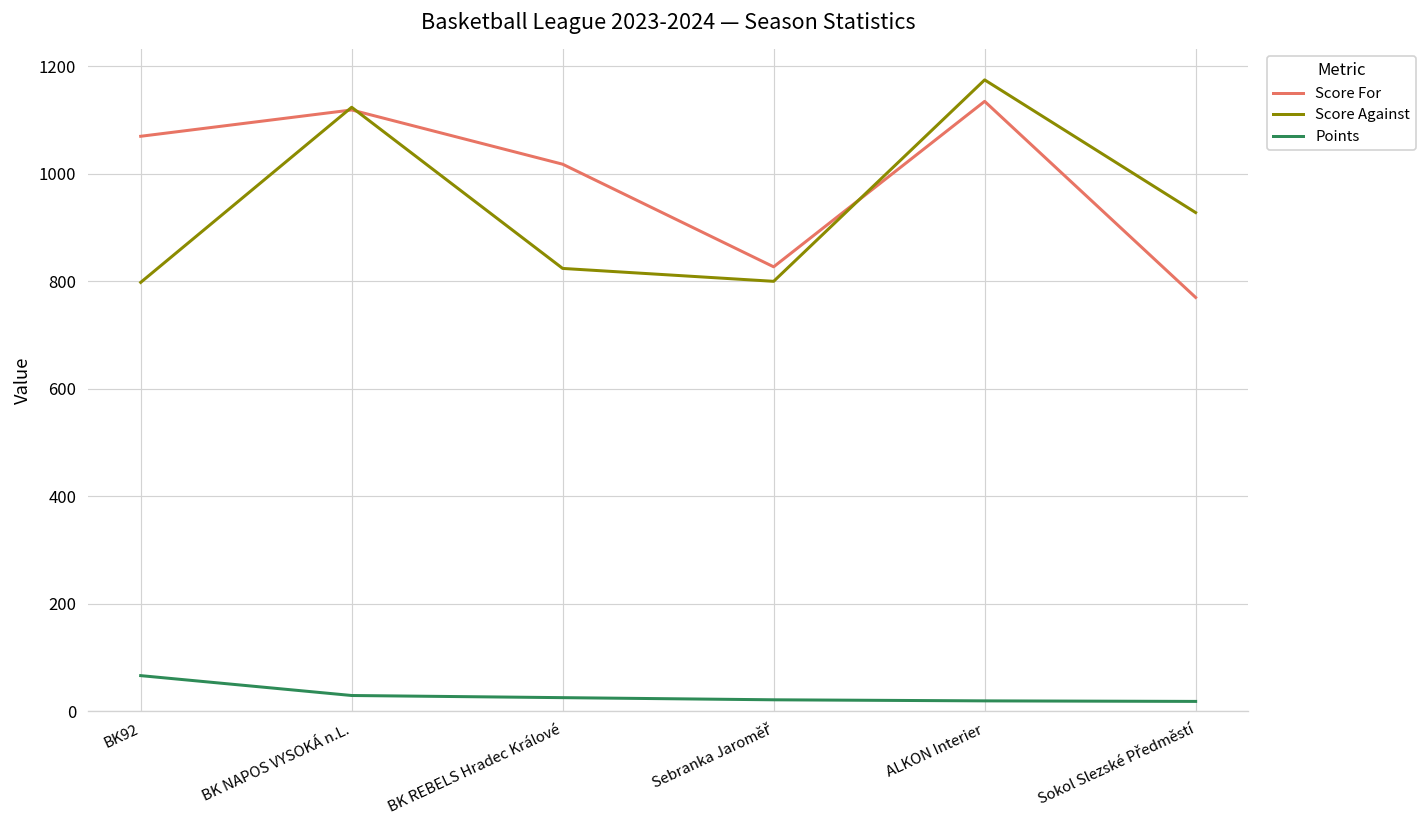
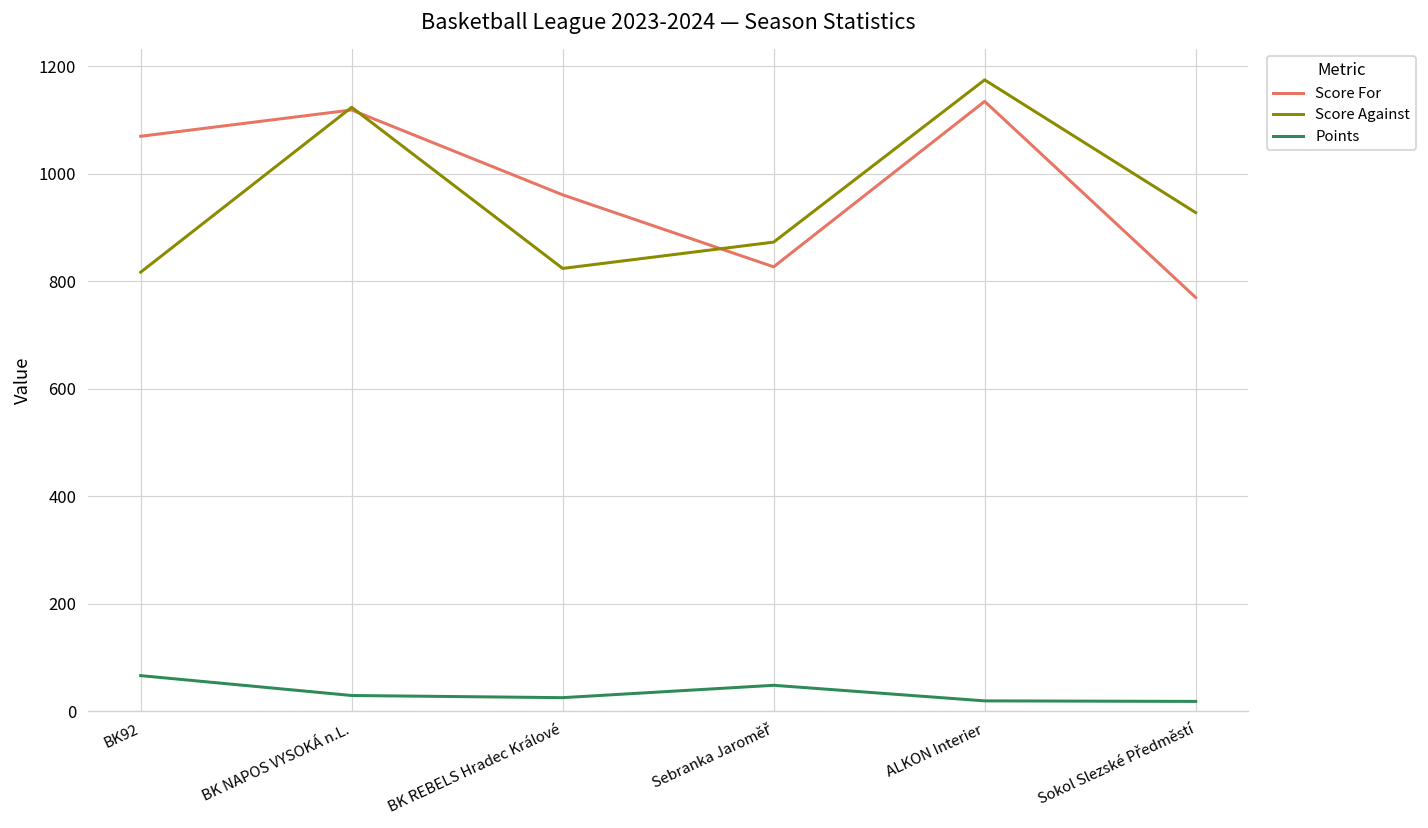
Score Against, BK92: 800 -> 820
Score For, BK REBELS Hradec Králové: 1020 -> 960
Score Against, Sebranka Jaroměř: 800 -> 870
Points, Sebranka Jaroměř: 20 -> 50
